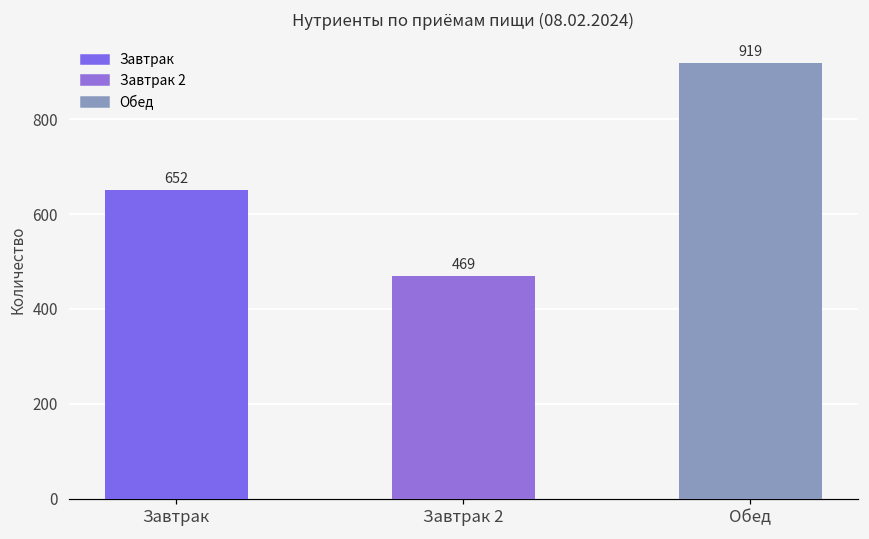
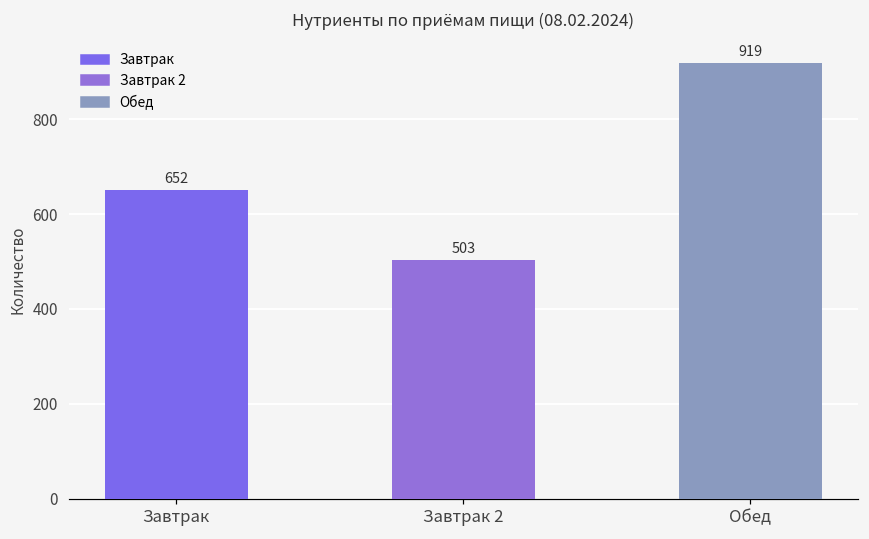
Завтрак 2: 469 -> 503
